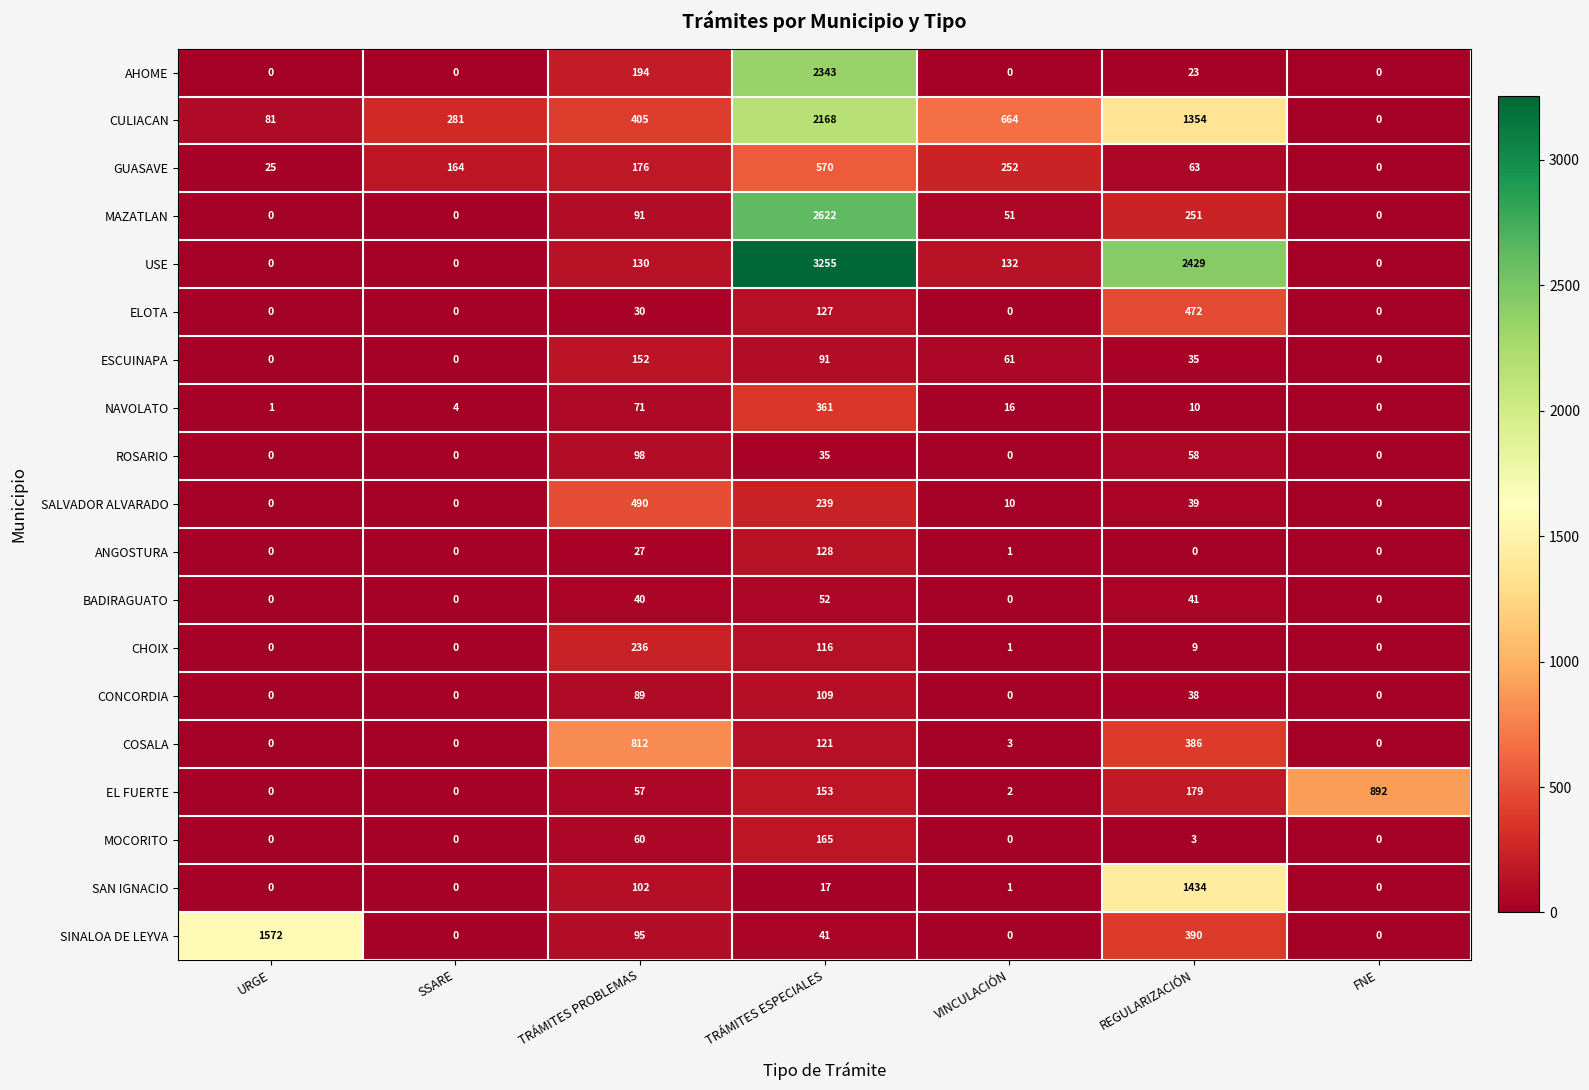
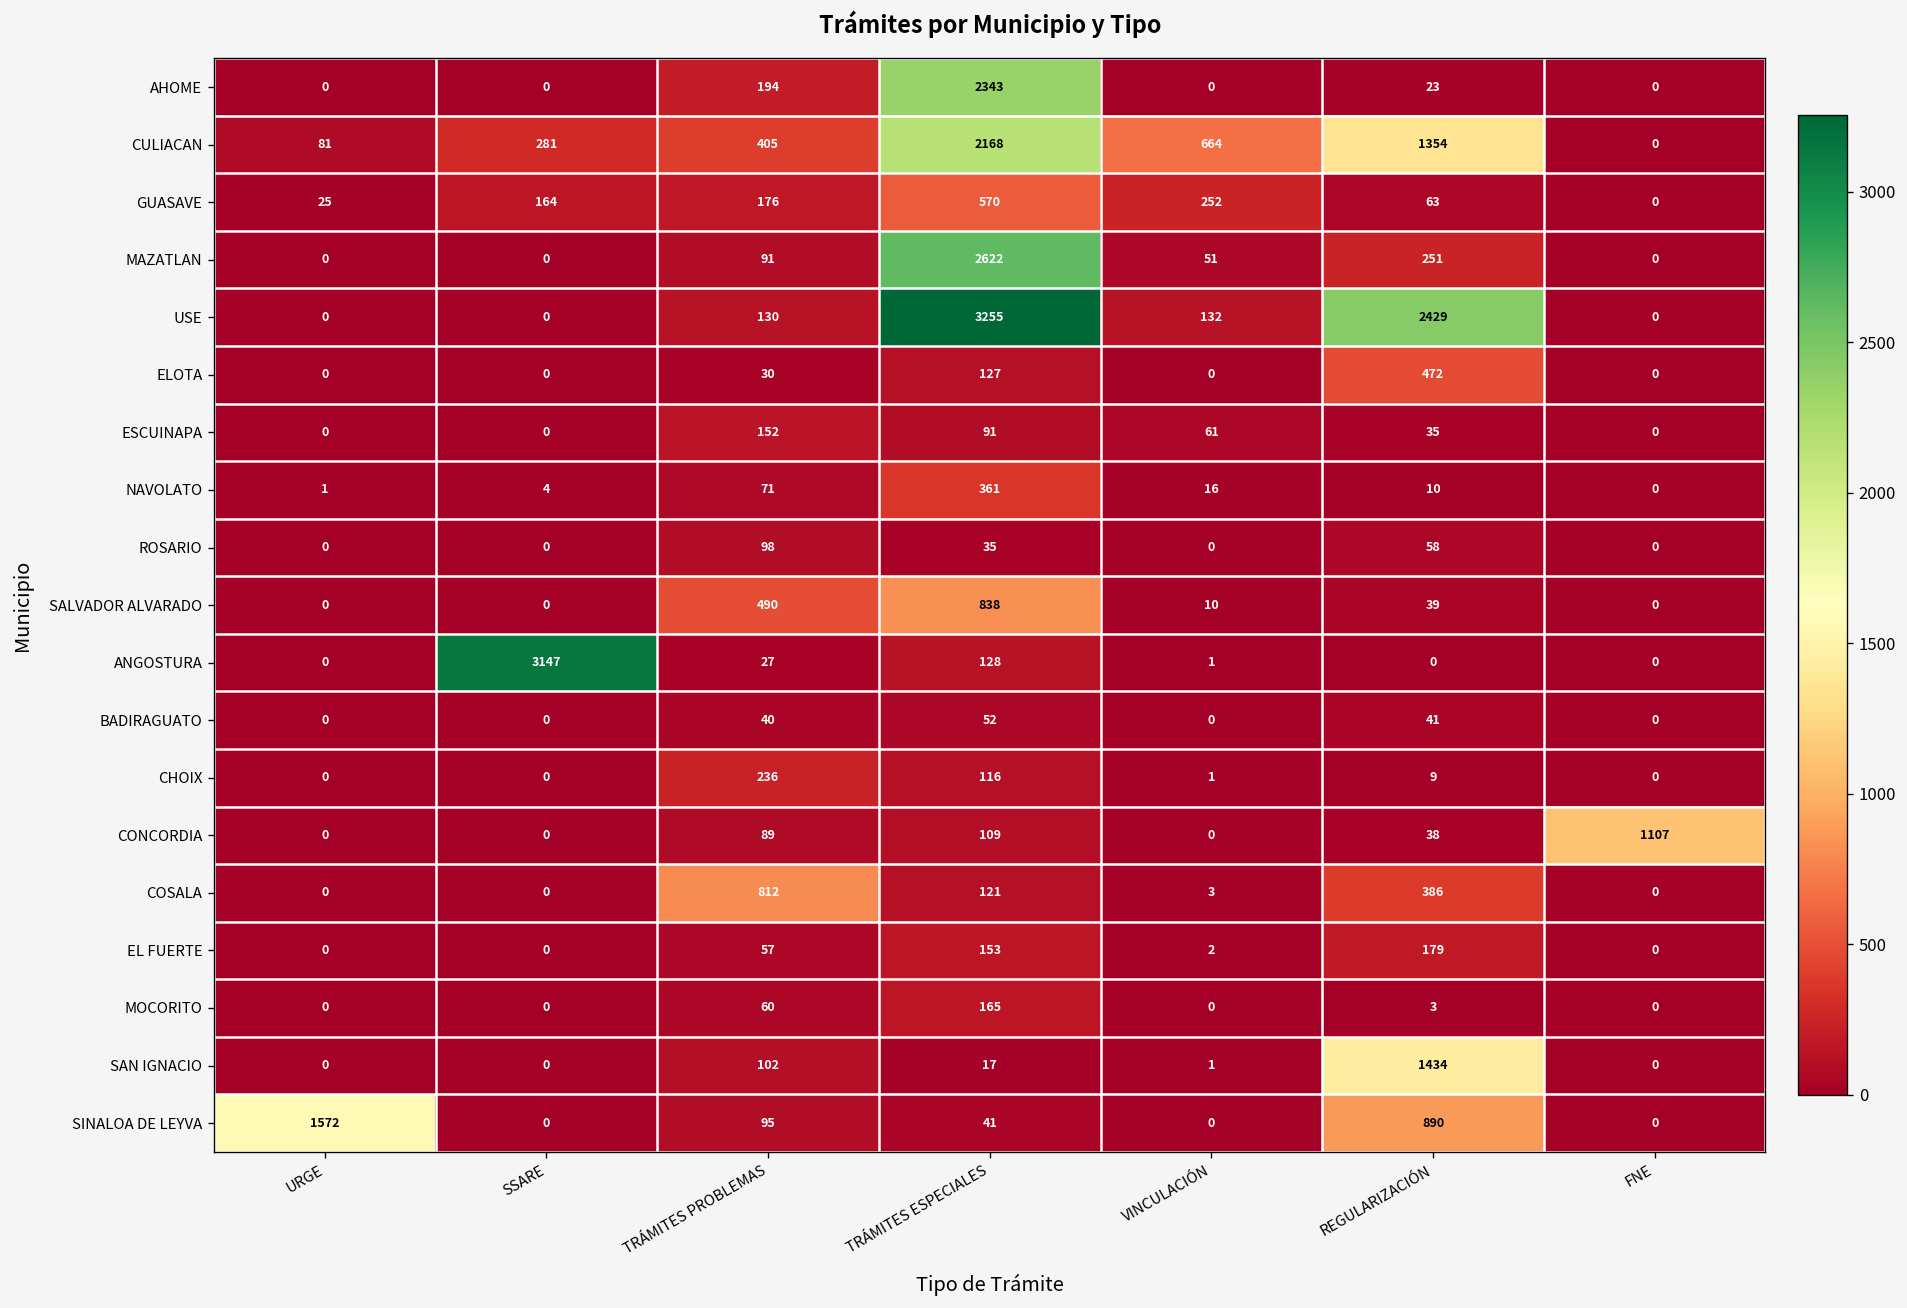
SALVADOR ALVARADO, TRÁMITES ESPECIALES: 239 -> 838
ANGOSTURA, SSARE: 0 -> 3147
CONCORDIA, FNE: 0 -> 1107
EL FUERTE, FNE: 892 -> 0
SINALOA DE LEYVA, REGULARIZACIÓN: 390 -> 890
